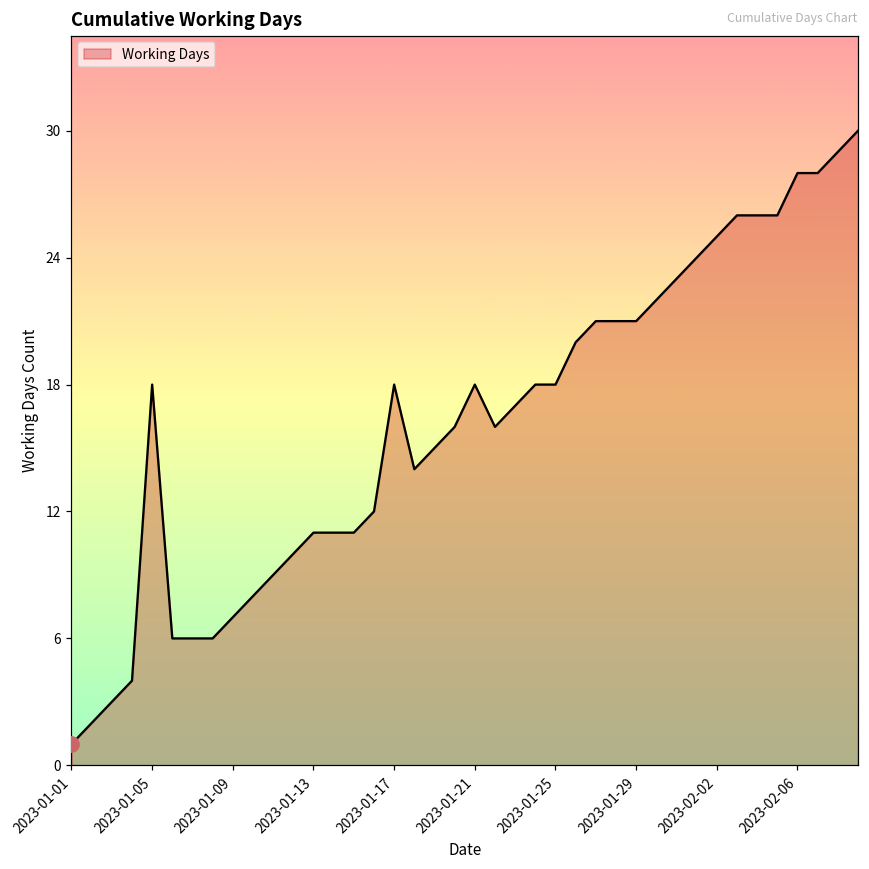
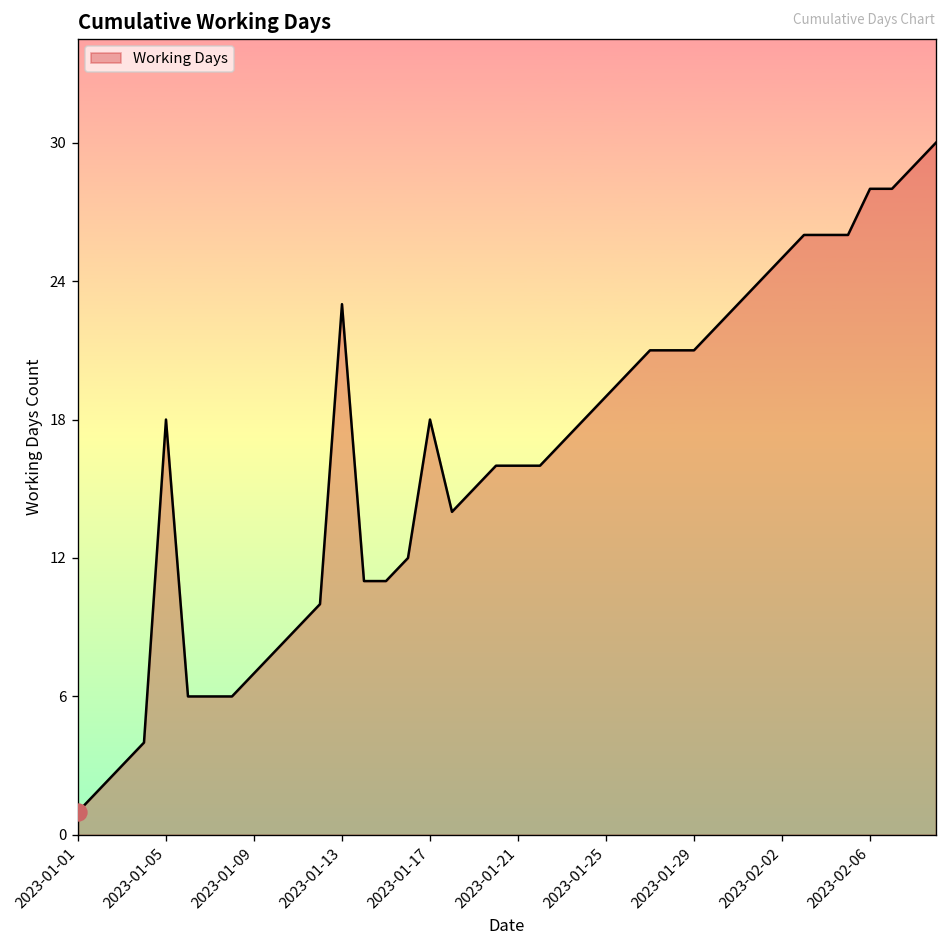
Working Days, 2023-01-13: 11 -> 23
Working Days, 2023-01-21: 18 -> 16
Working Days, 2023-01-25: 18 -> 19
